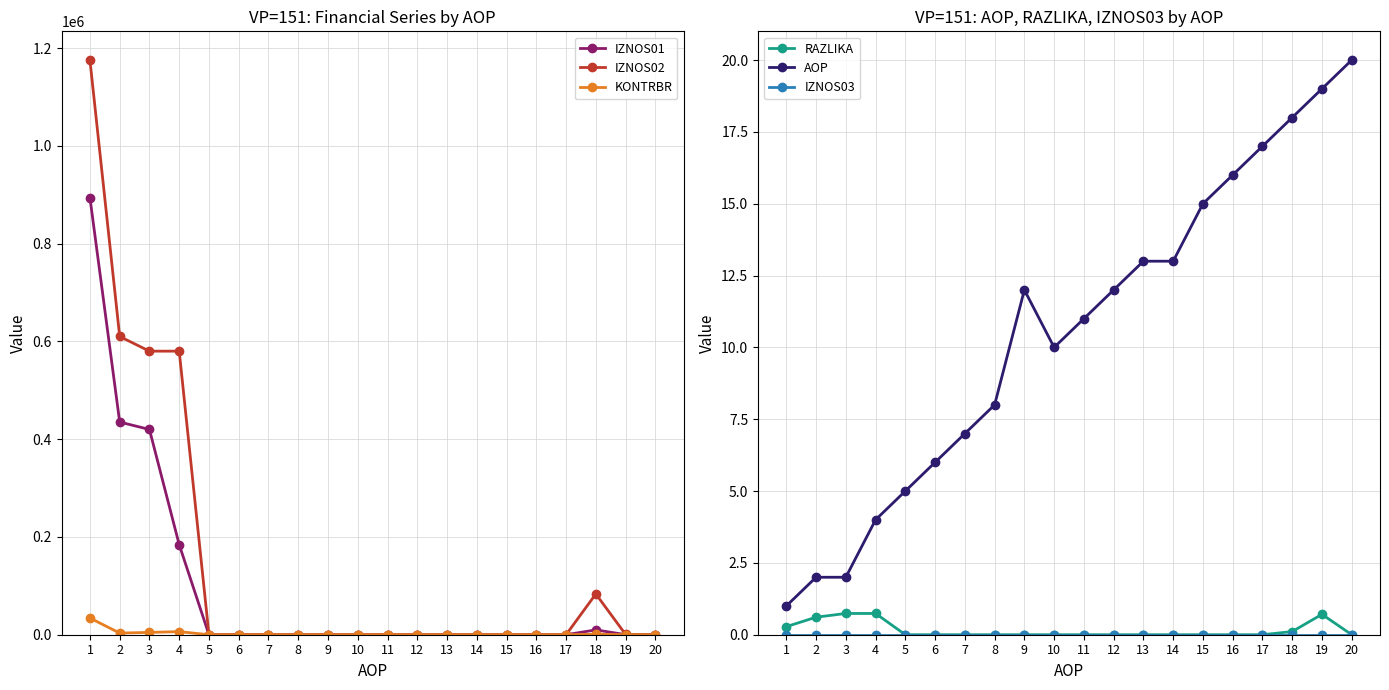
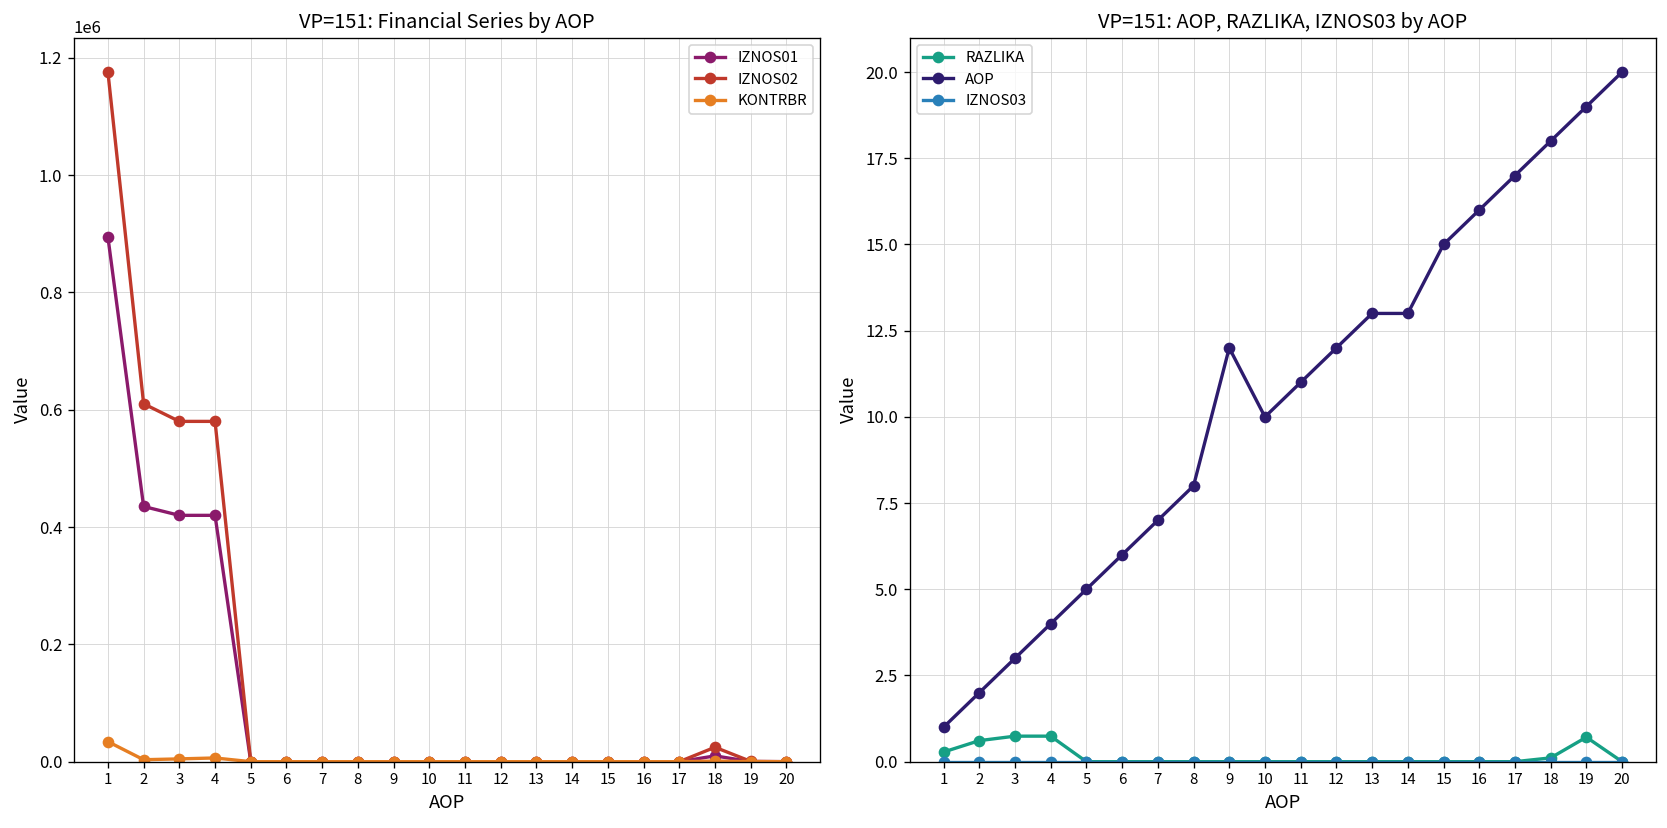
VP=151: Financial Series by AOP, IZNOS01, 4: 180000 -> 420000
VP=151: Financial Series by AOP, IZNOS02, 18: 80000 -> 20000
VP=151: AOP, RAZLIKA, IZNOS03 by AOP, AOP, 3: 2 -> 3
